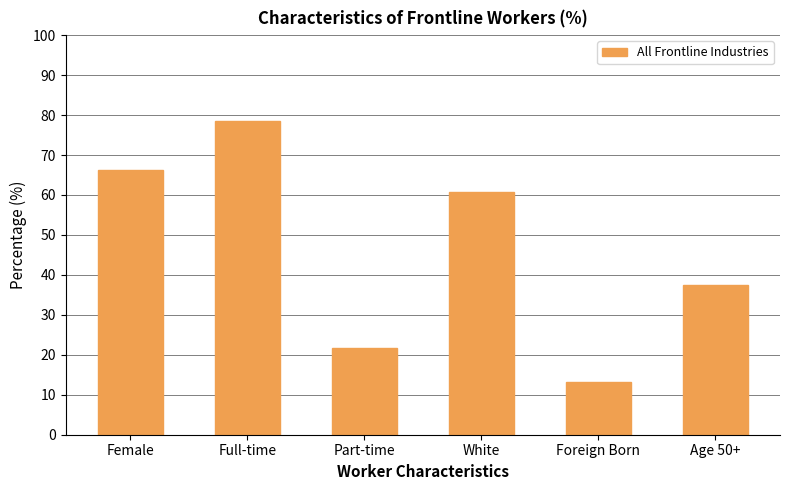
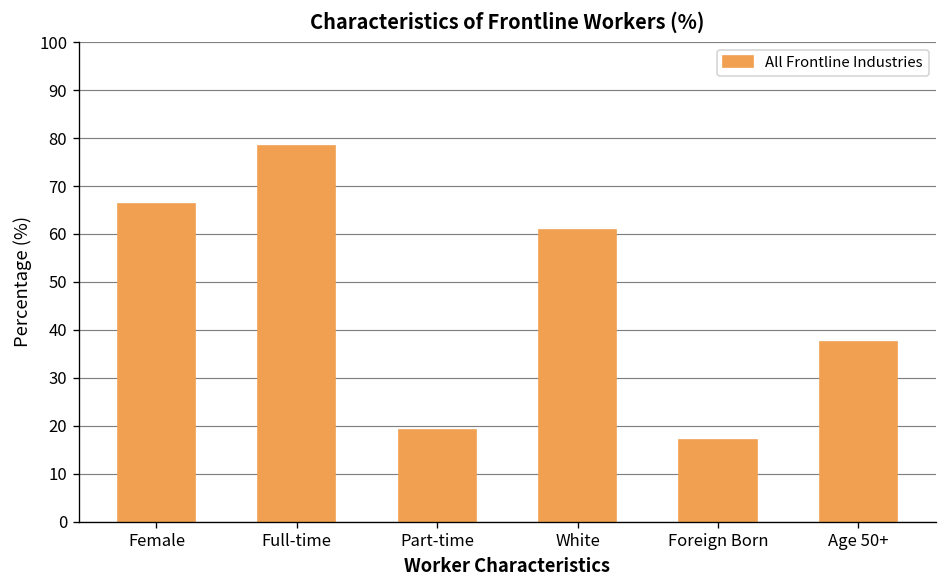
Part-time: 22 -> 19
Foreign Born: 13 -> 17
